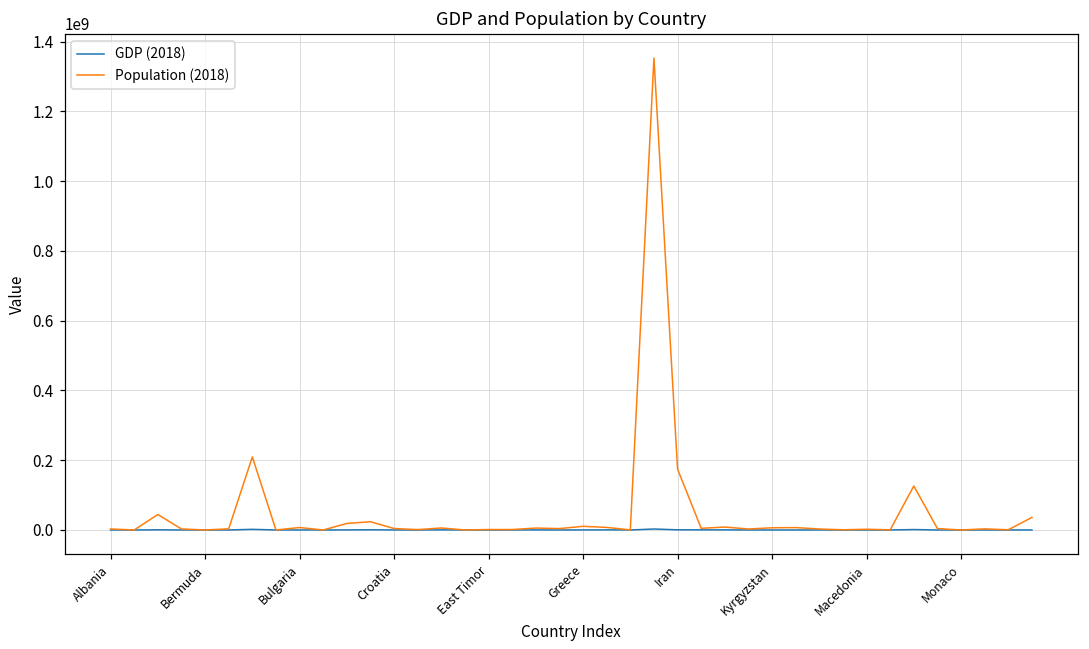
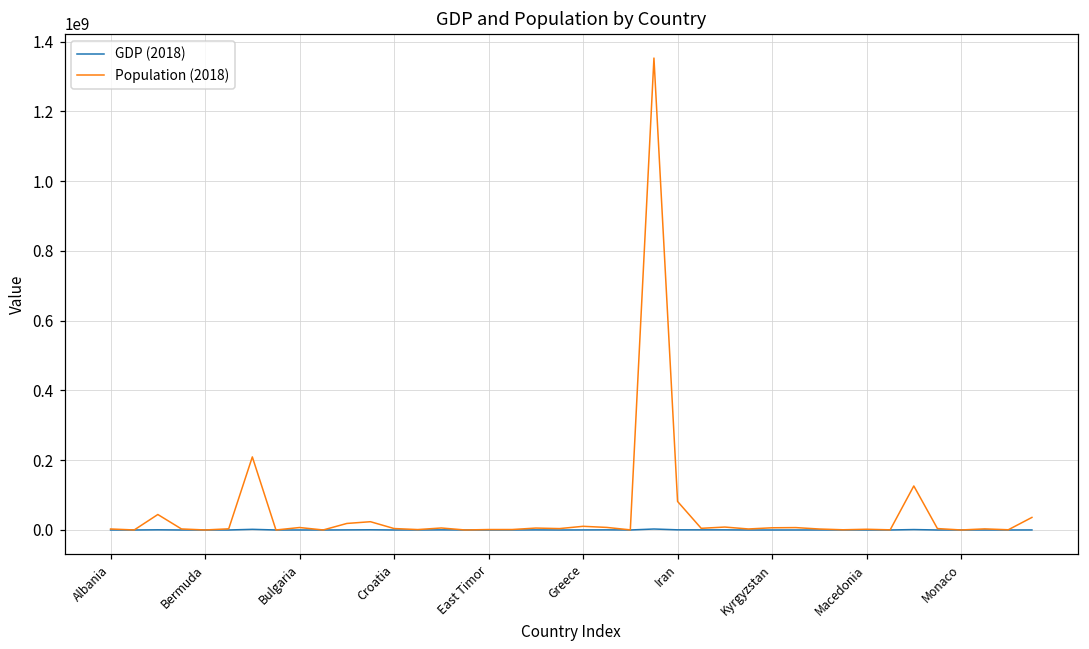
Population (2018), Iran: 170000000 -> 80000000
